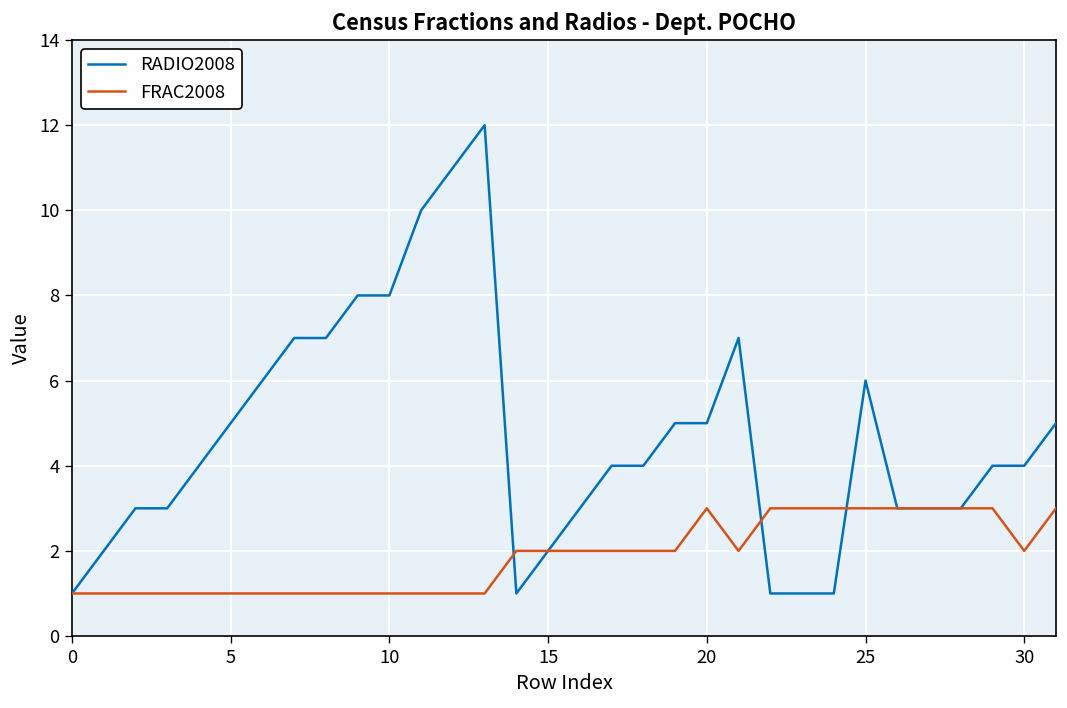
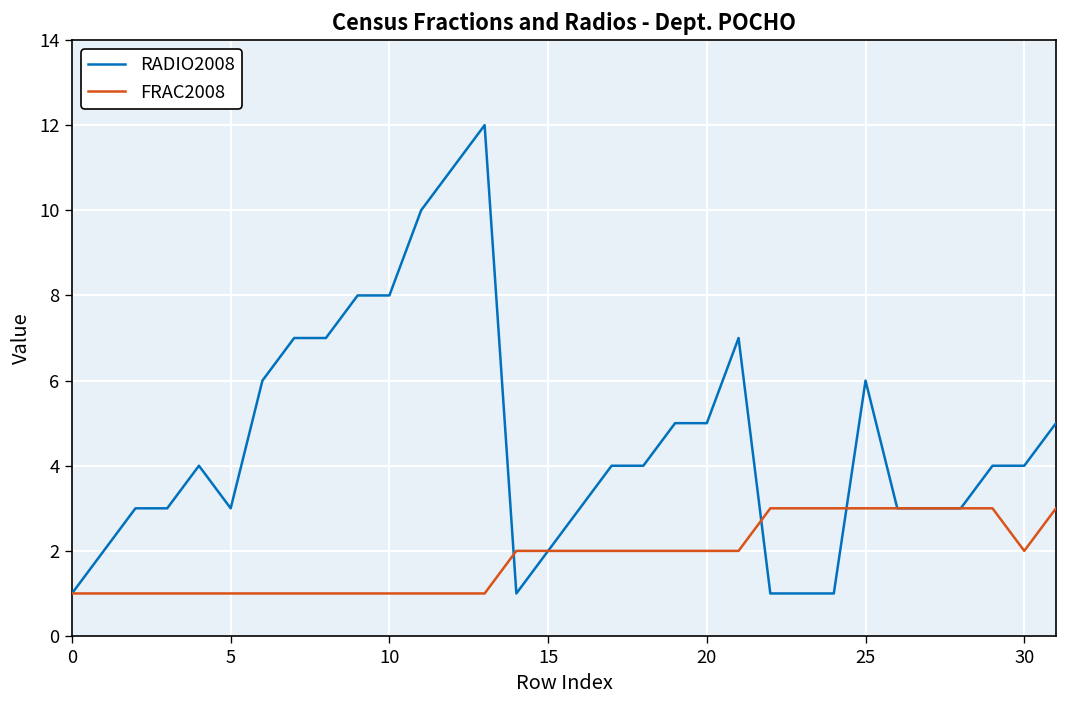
RADIO2008, 5: 5 -> 3
FRAC2008, 20: 3 -> 2
